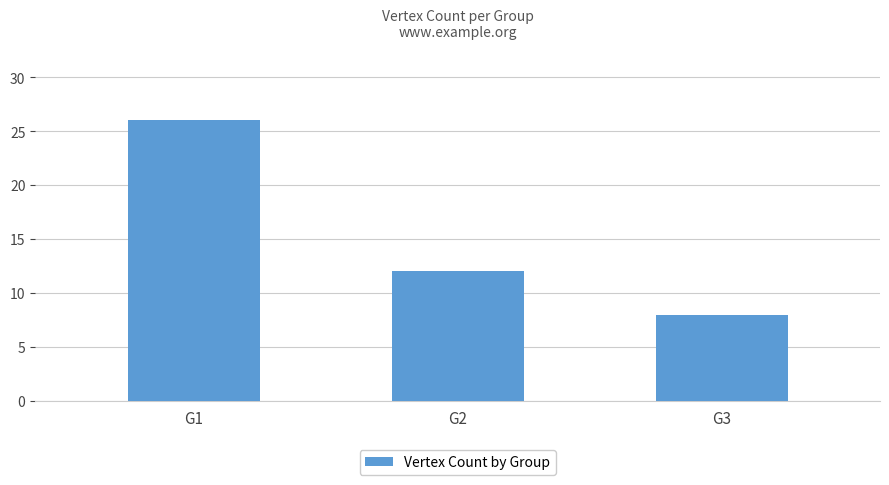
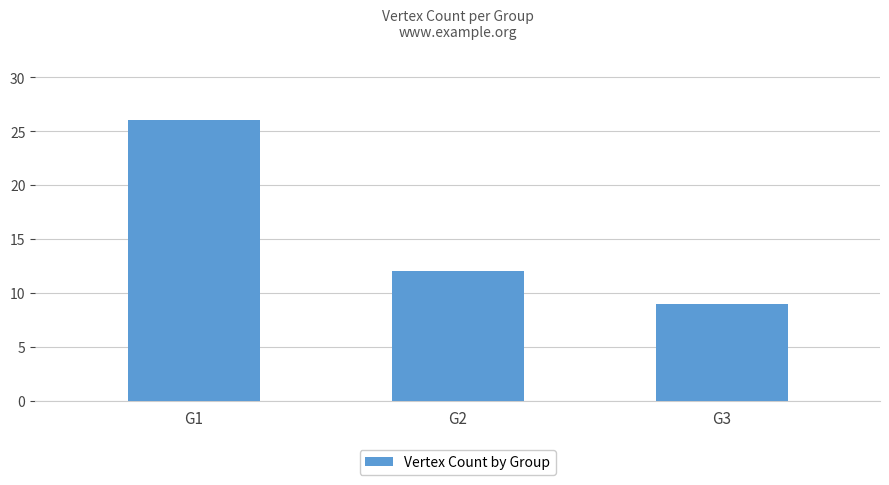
G3: 8 -> 9
